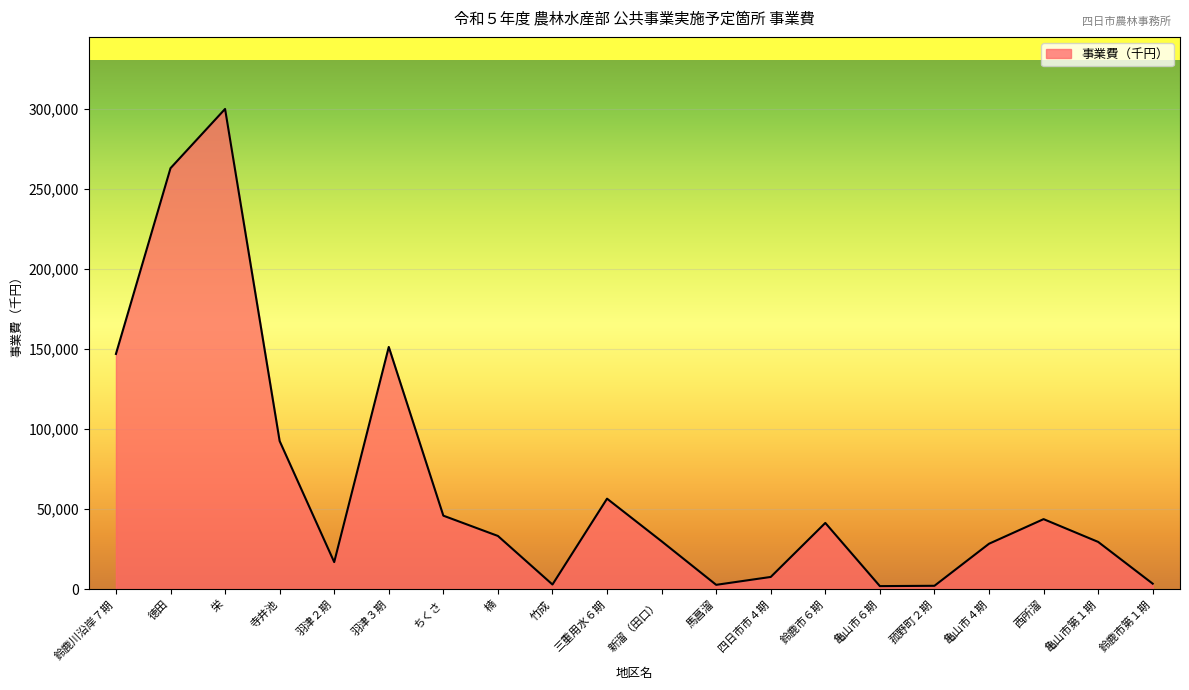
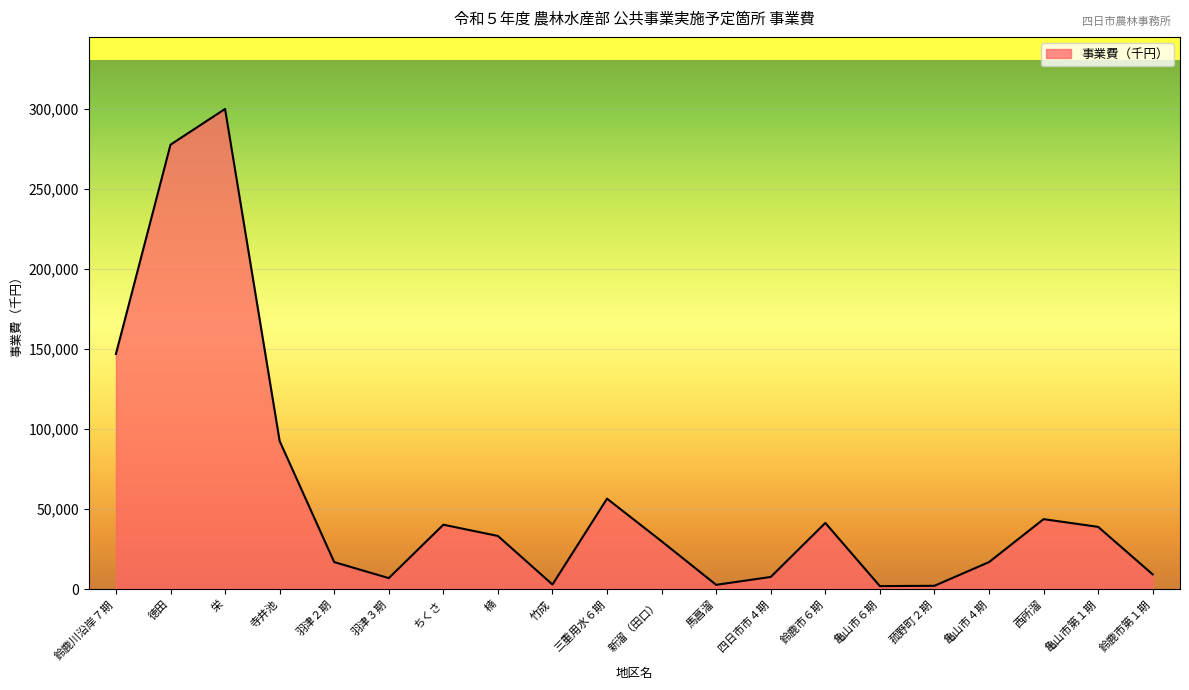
徳田: 263,000 -> 278,000
羽津３期: 151,000 -> 7,000
ちくさ: 46,000 -> 40,000
亀山市４期: 28,000 -> 17,000
亀山市第１期: 30,000 -> 39,000
鈴鹿市第１期: 4,000 -> 9,000
